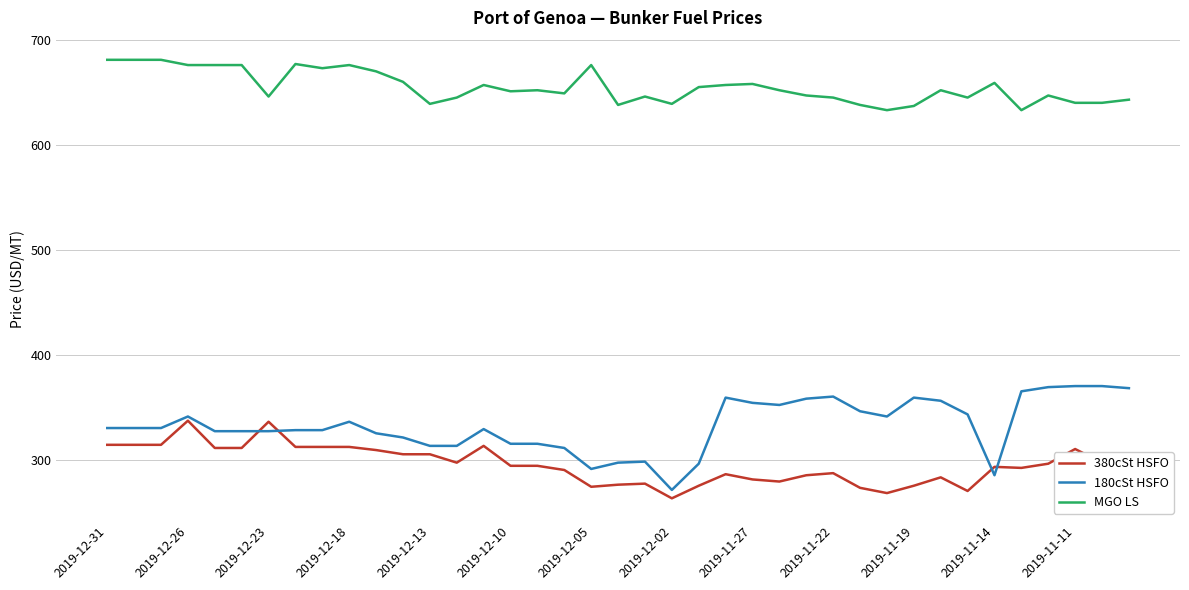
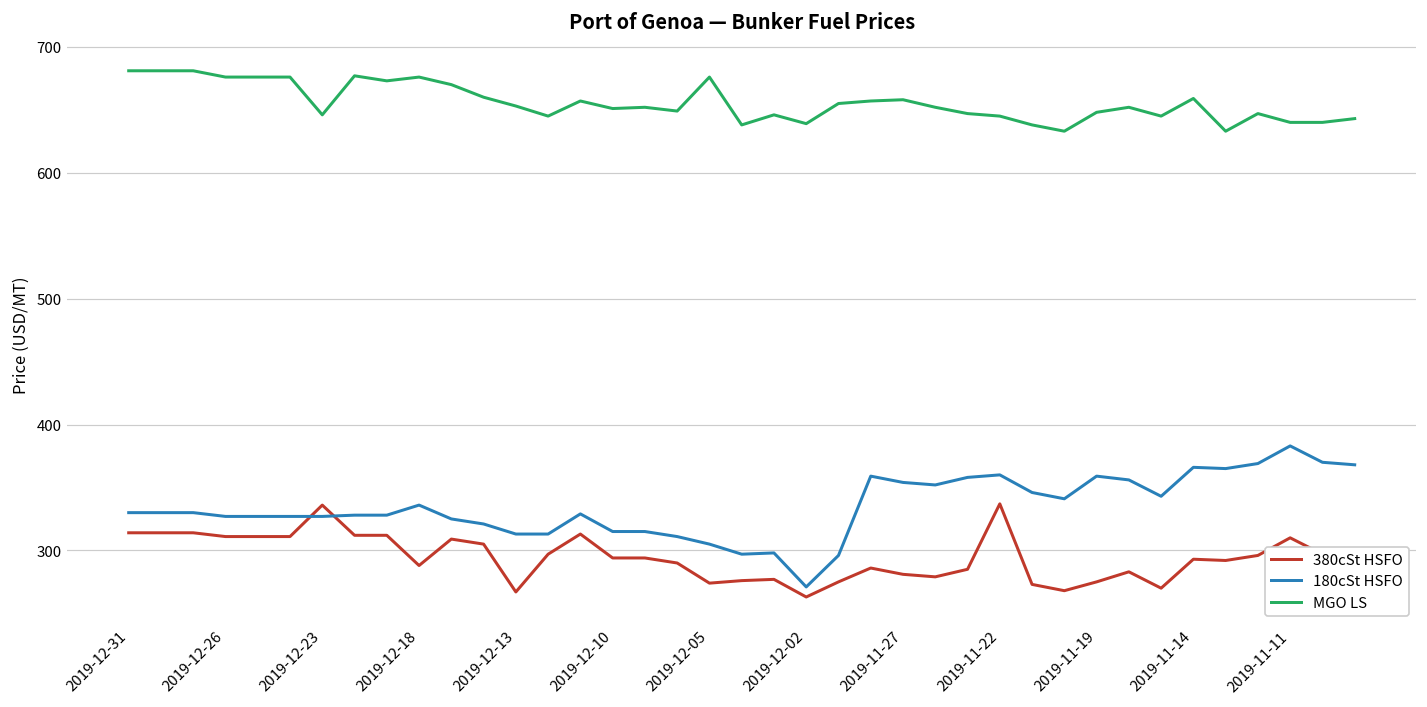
380cSt HSFO, 2019-12-26: 337 -> 311
180cSt HSFO, 2019-12-26: 341 -> 327
380cSt HSFO, 2019-12-18: 312 -> 288
380cSt HSFO, 2019-12-13: 305 -> 267
MGO LS, 2019-12-13: 639 -> 653
180cSt HSFO, 2019-12-05: 291 -> 305
380cSt HSFO, 2019-11-22: 287 -> 337
MGO LS, 2019-11-19: 637 -> 648
180cSt HSFO, 2019-11-14: 285 -> 366
180cSt HSFO, 2019-11-11: 370 -> 383
